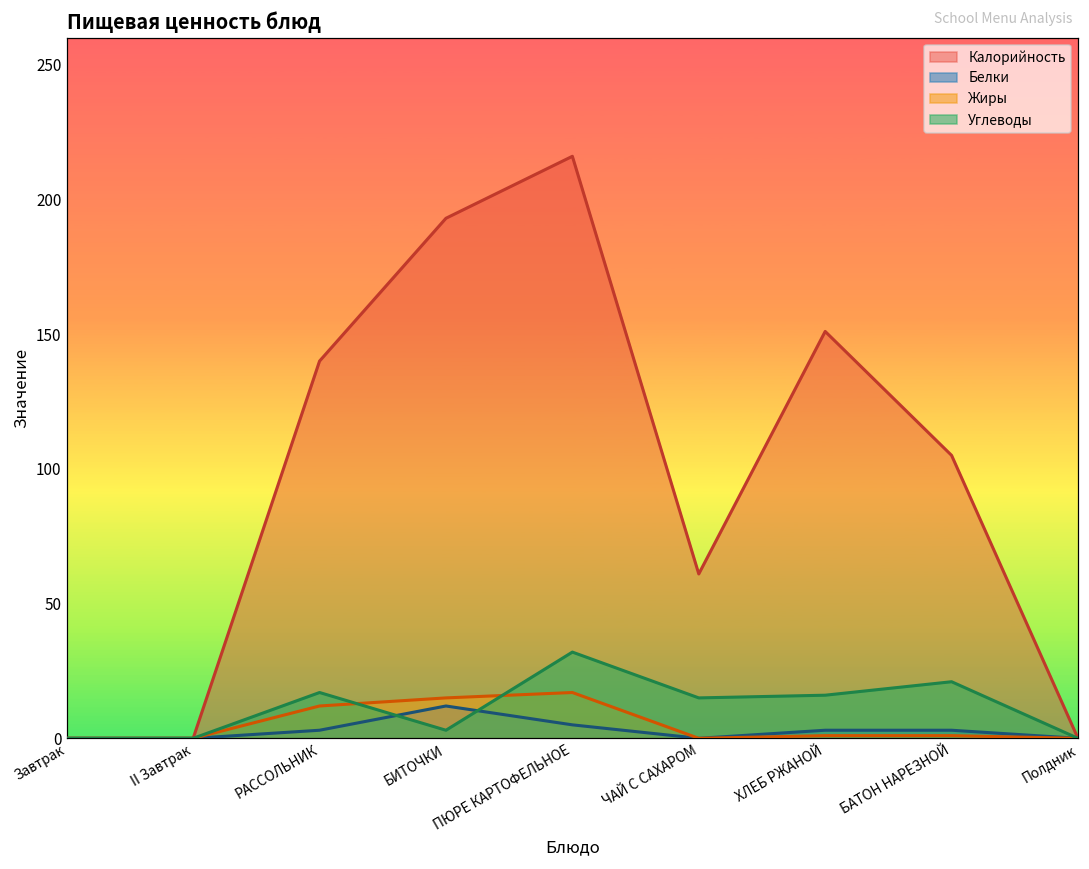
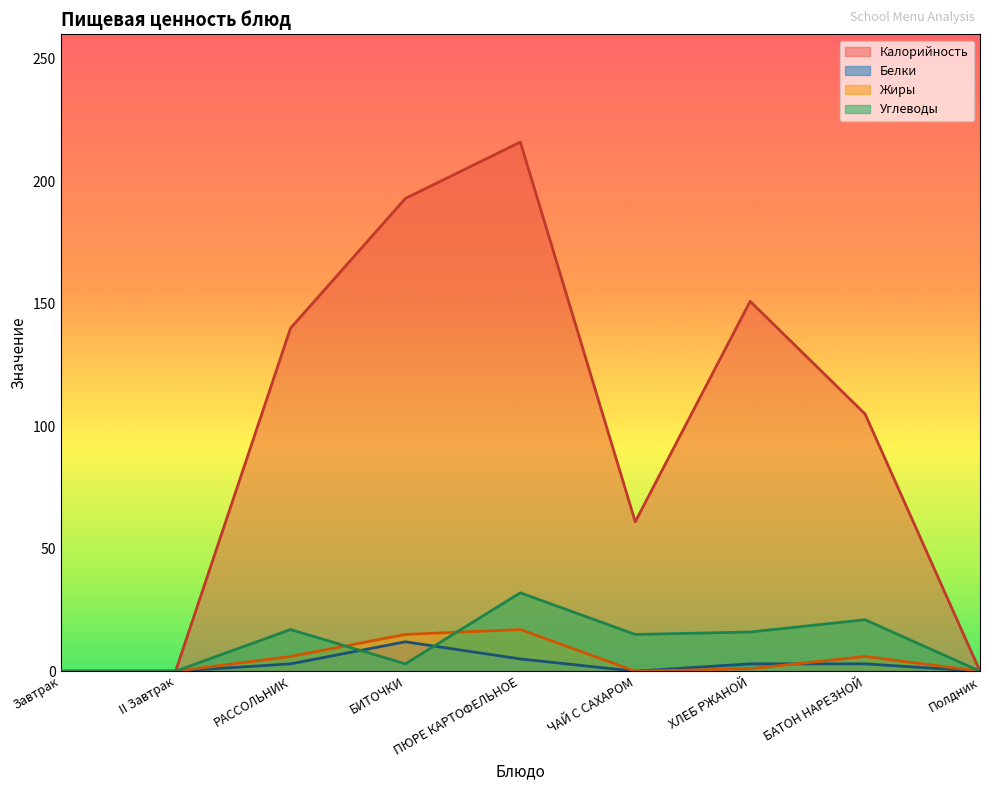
Жиры, РАССОЛЬНИК: 12 -> 6
Жиры, БАТОН НАРЕЗНОЙ: 1 -> 6
